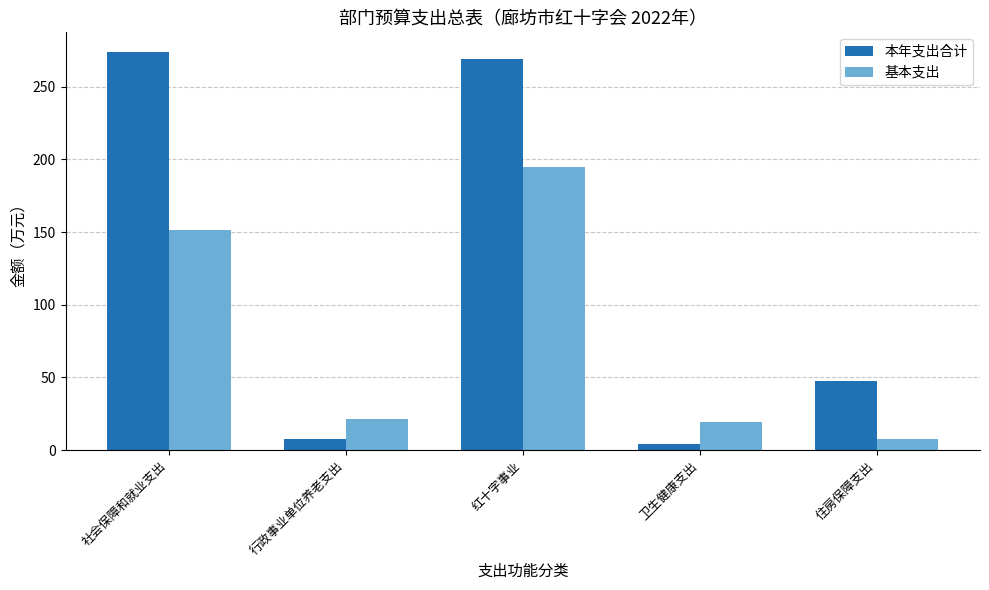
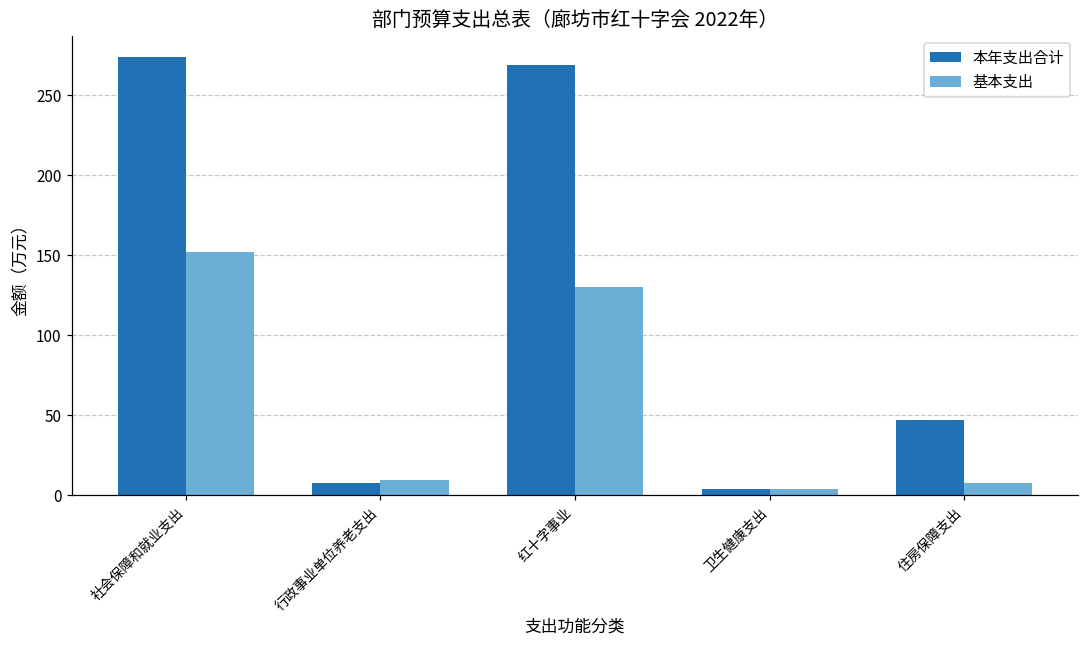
基本支出, 行政事业单位养老支出: 21 -> 10
基本支出, 红十字事业: 195 -> 130
基本支出, 卫生健康支出: 19 -> 4
